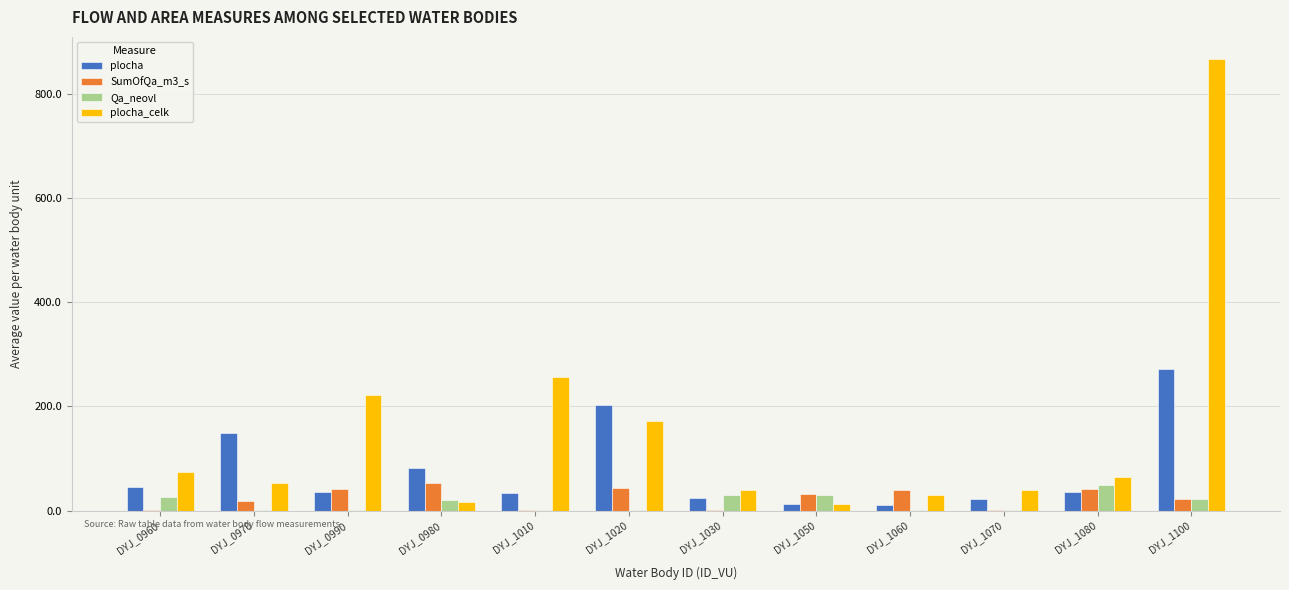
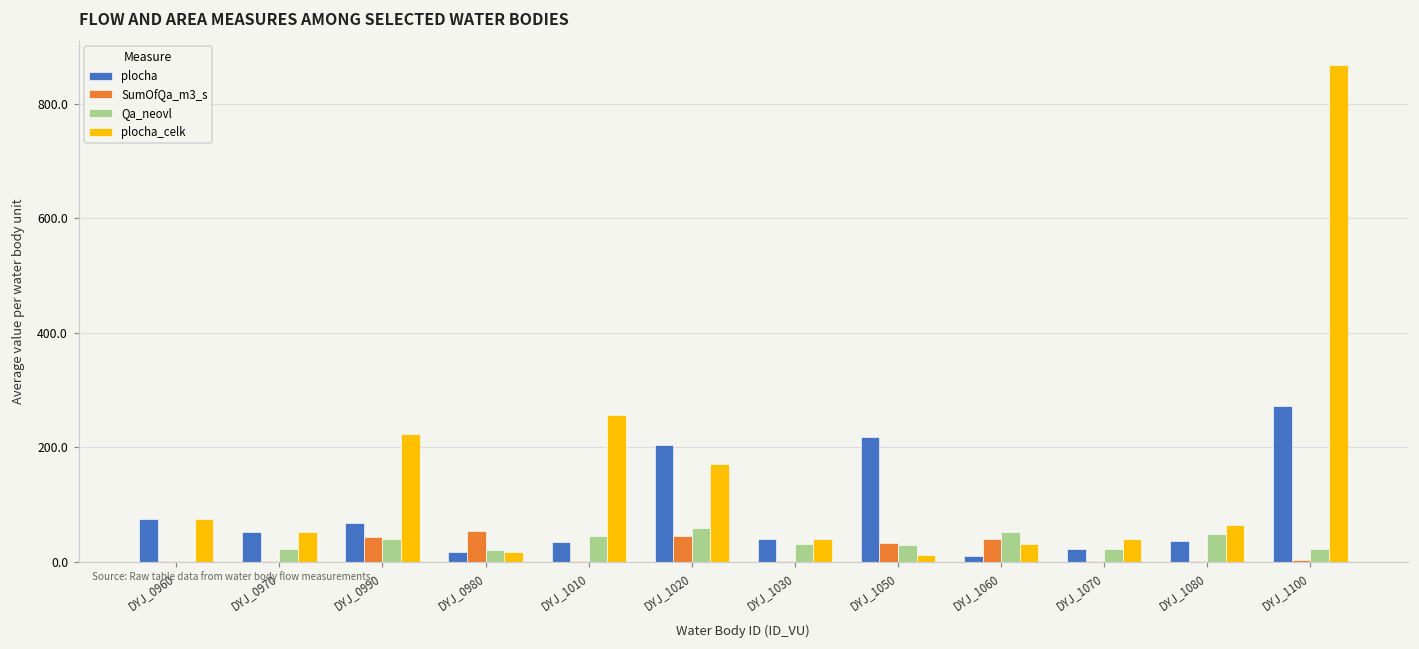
plocha, DYJ_0960: 40 -> 70
Qa_neovl, DYJ_0960: 30 -> 0
plocha, DYJ_0970: 150 -> 50
SumOfQa_m3_s, DYJ_0970: 20 -> 0
Qa_neovl, DYJ_0970: 0 -> 20
plocha, DYJ_0990: 40 -> 70
Qa_neovl, DYJ_0990: 0 -> 40
plocha, DYJ_0980: 80 -> 20
Qa_neovl, DYJ_1010: 0 -> 40
Qa_neovl, DYJ_1020: 0 -> 60
plocha, DYJ_1030: 20 -> 40
plocha, DYJ_1050: 10 -> 220
Qa_neovl, DYJ_1060: 0 -> 50
Qa_neovl, DYJ_1070: 0 -> 20
SumOfQa_m3_s, DYJ_1080: 40 -> 0
SumOfQa_m3_s, DYJ_1100: 20 -> 0
